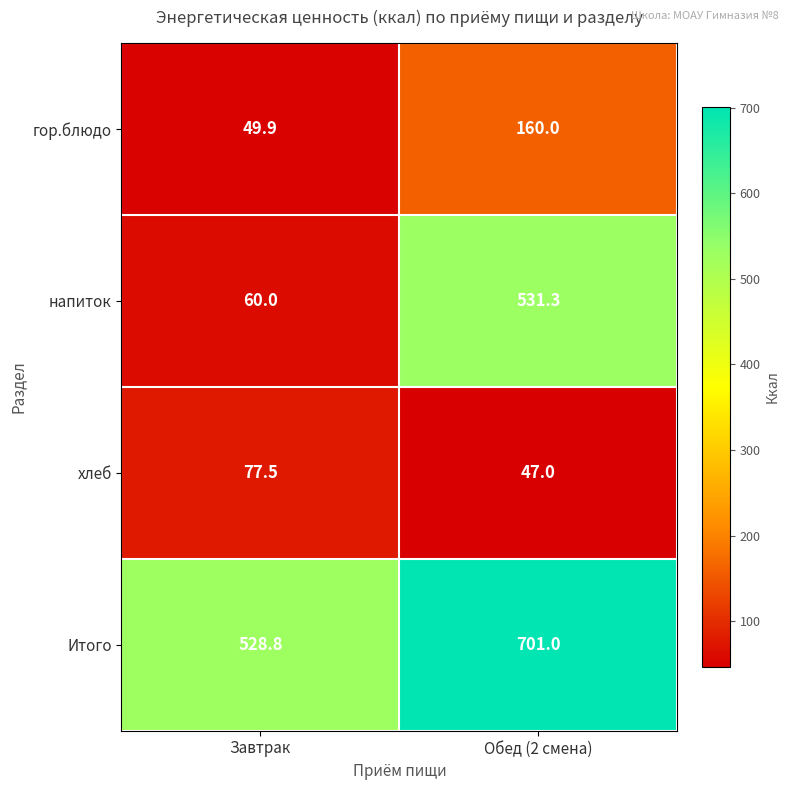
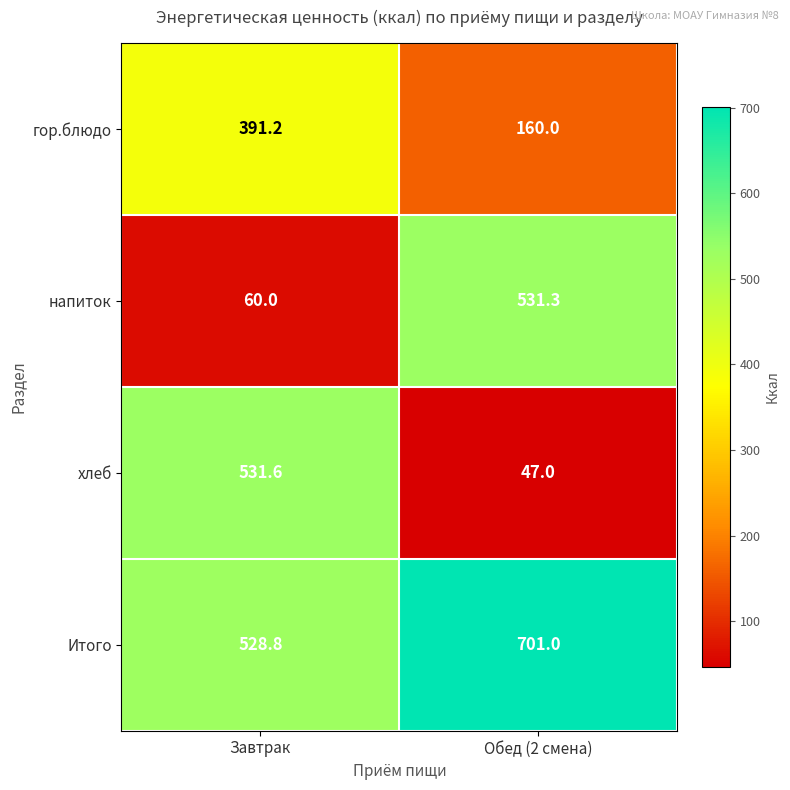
гор.блюдо, Завтрак: 49.9 -> 391.2
хлеб, Завтрак: 77.5 -> 531.6
